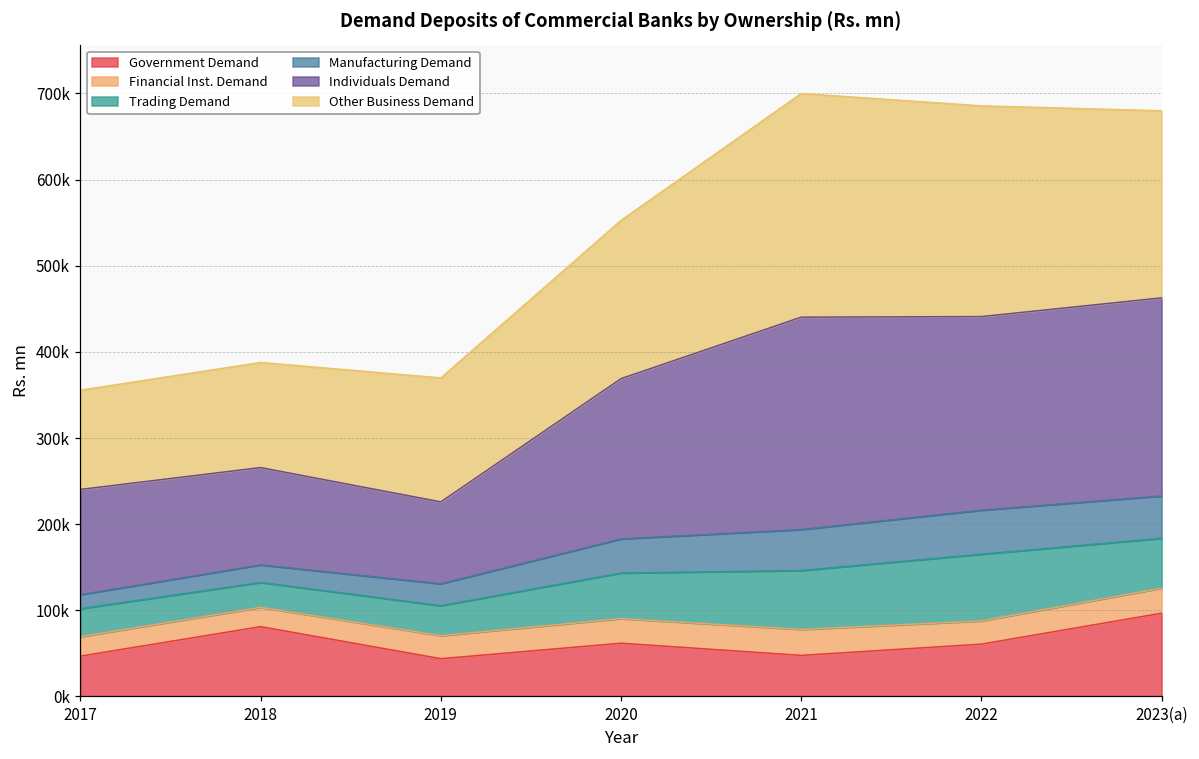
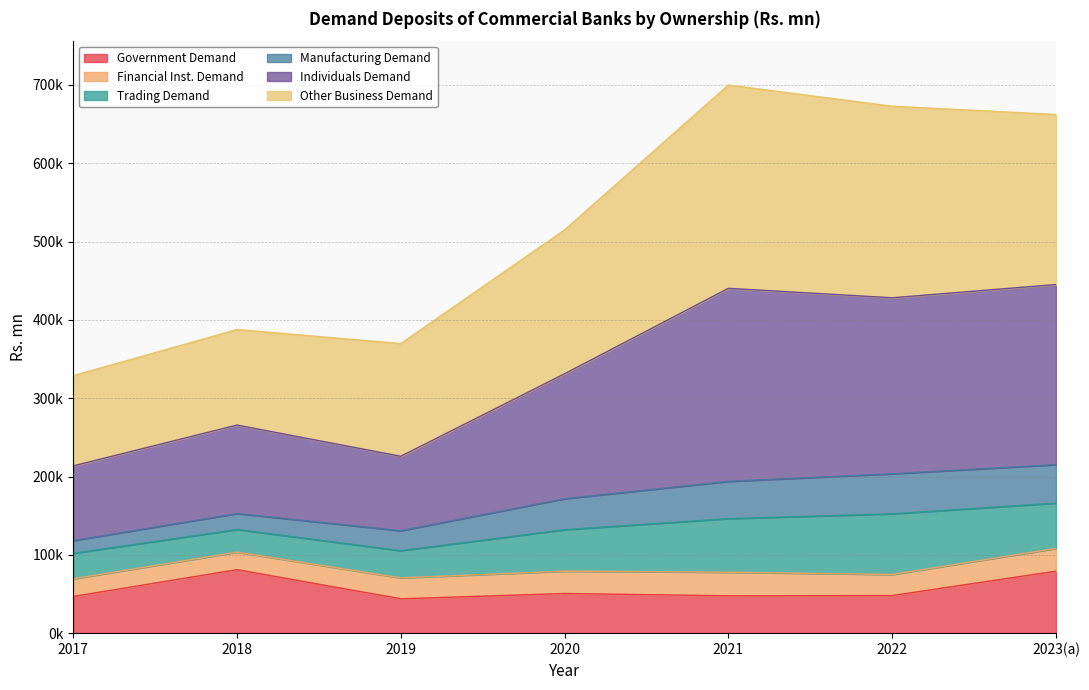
Individuals Demand, 2017: 120000 -> 100000
Government Demand, 2020: 60000 -> 50000
Individuals Demand, 2020: 190000 -> 160000
Government Demand, 2022: 60000 -> 50000
Government Demand, 2023(a): 100000 -> 80000
